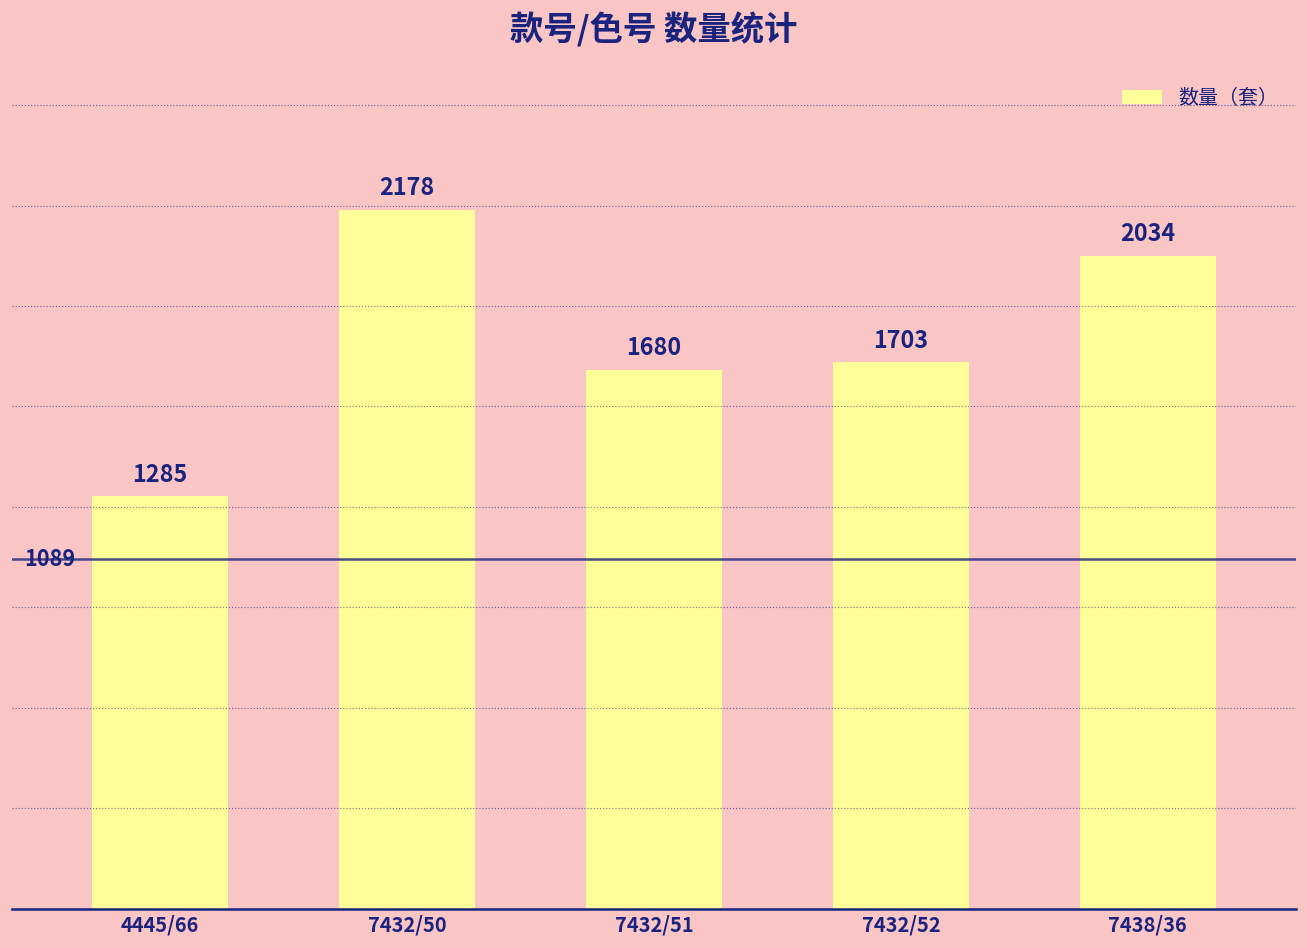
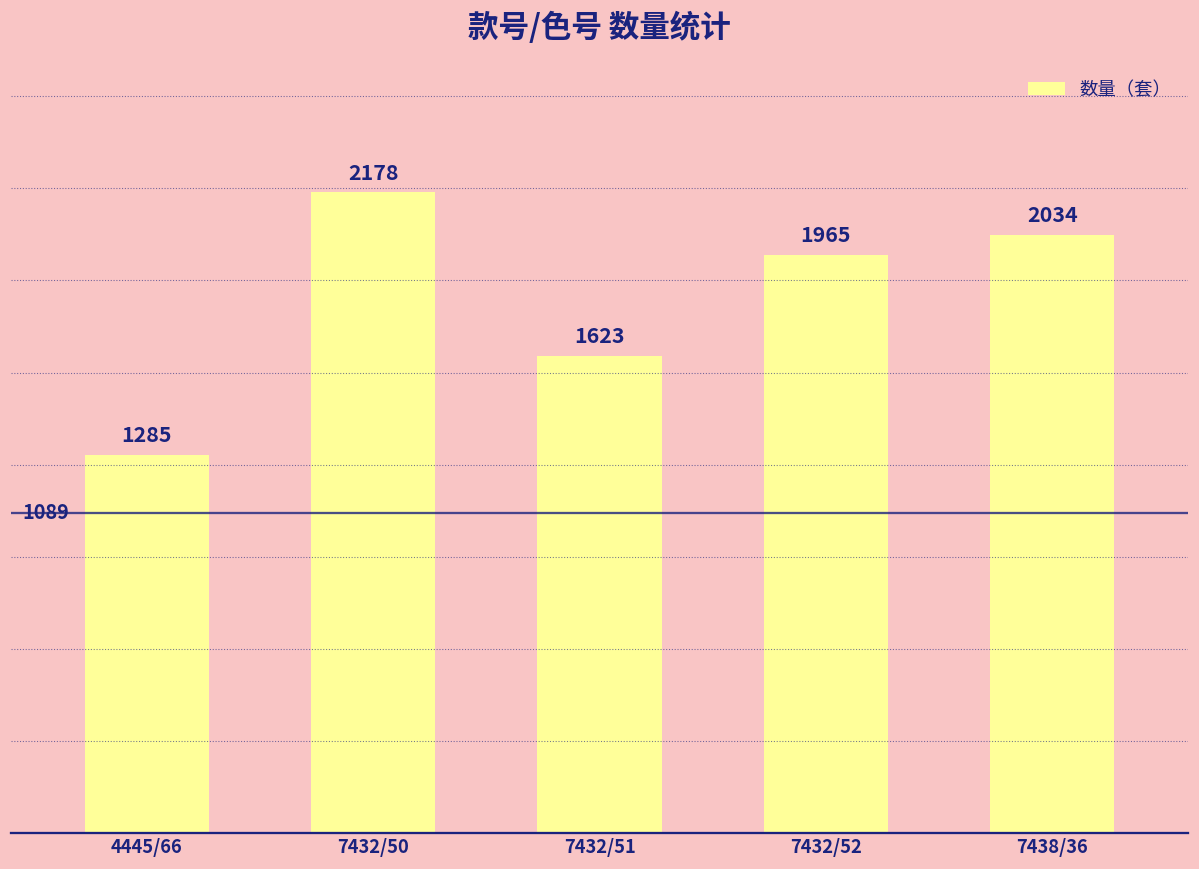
7432/51: 1680 -> 1623
7432/52: 1703 -> 1965
